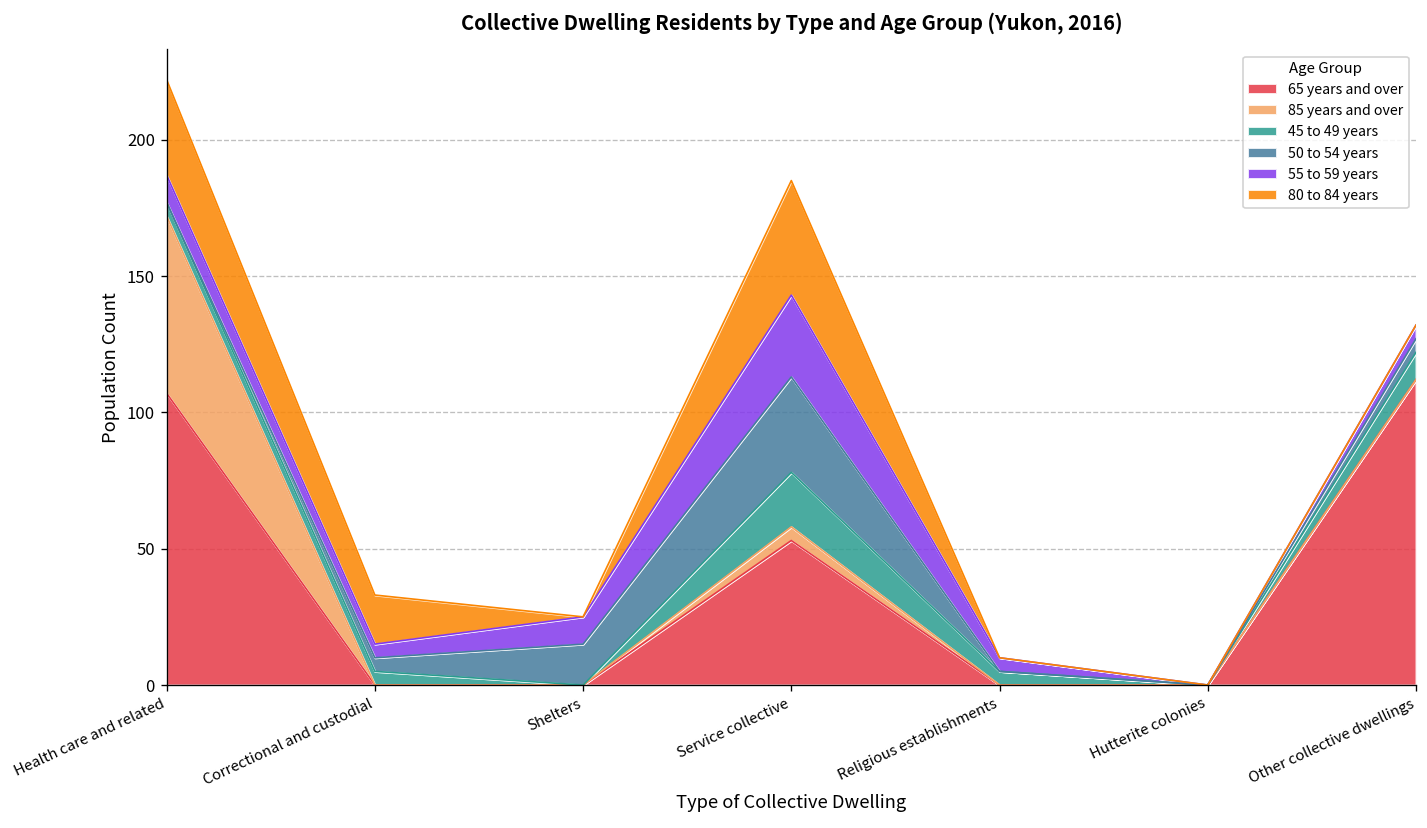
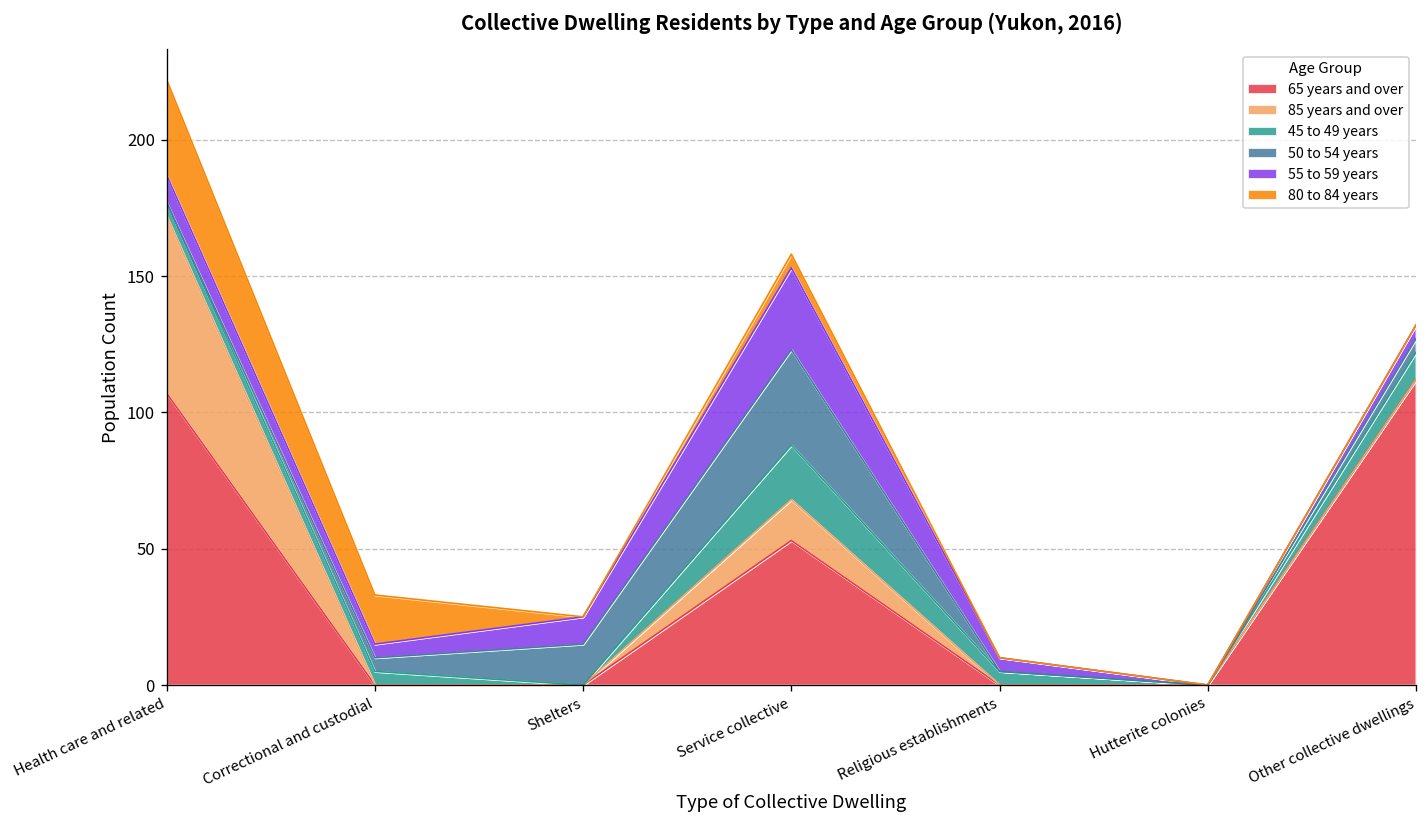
85 years and over, Service collective: 5 -> 15
80 to 84 years, Service collective: 42 -> 5
